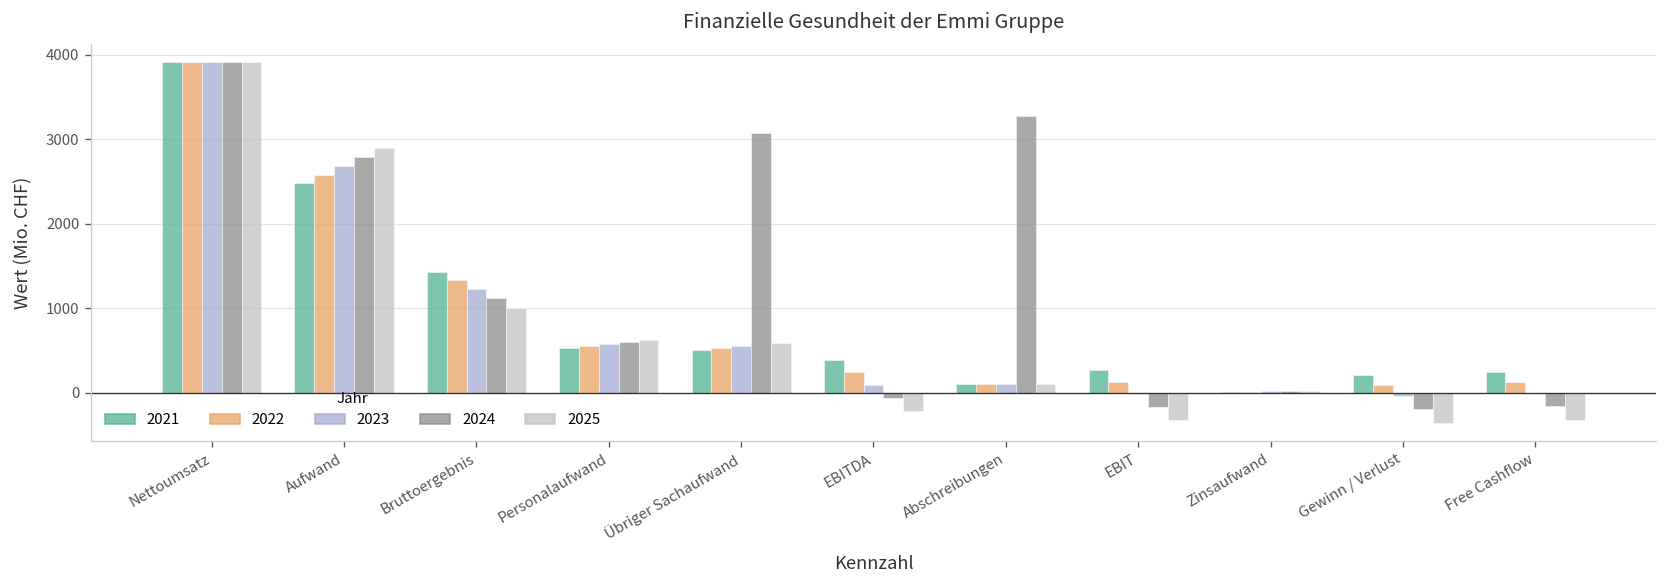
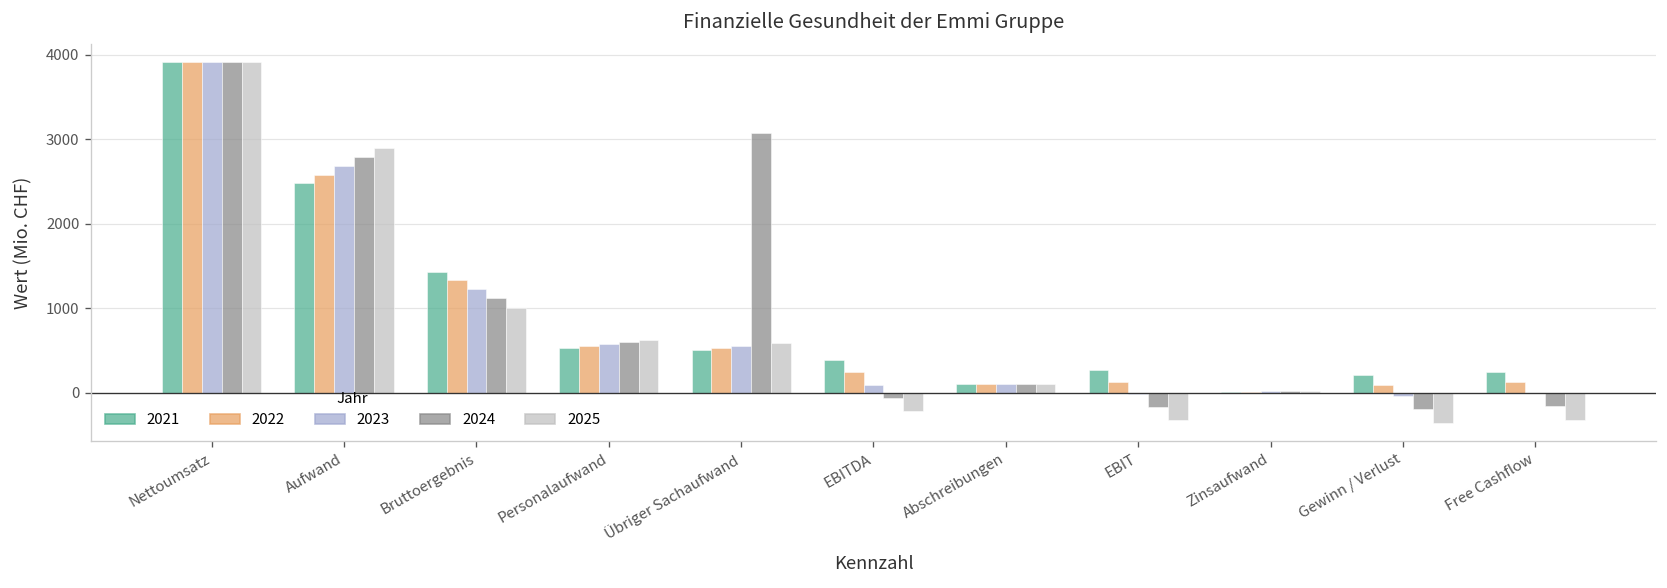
2024, Abschreibungen: 3300 -> 100
